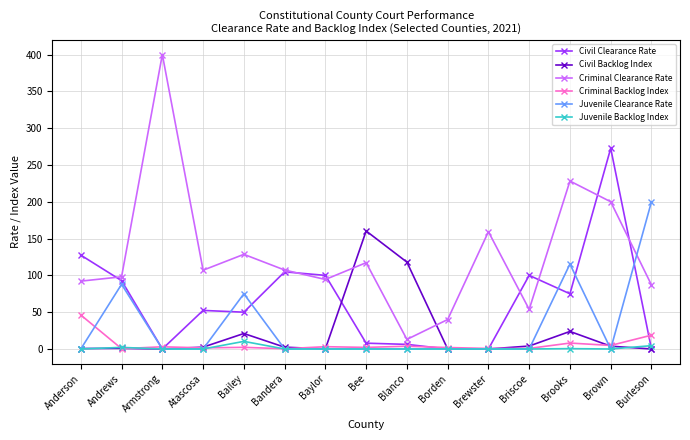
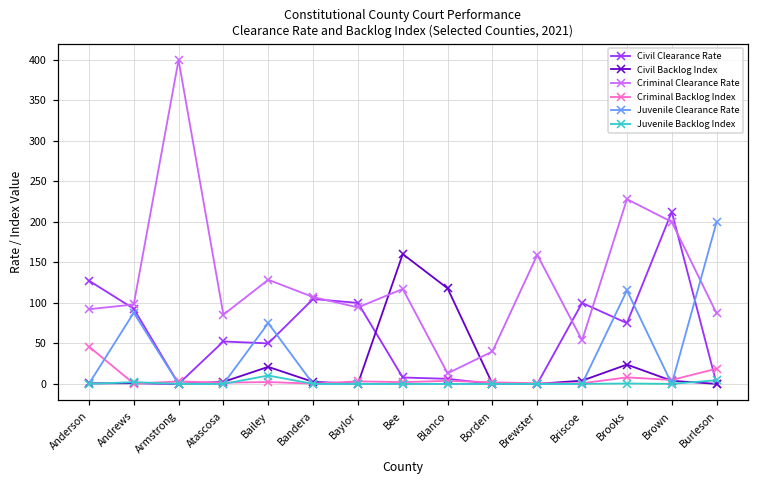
Criminal Clearance Rate, Atascosa: 110 -> 90
Civil Clearance Rate, Brown: 270 -> 210
